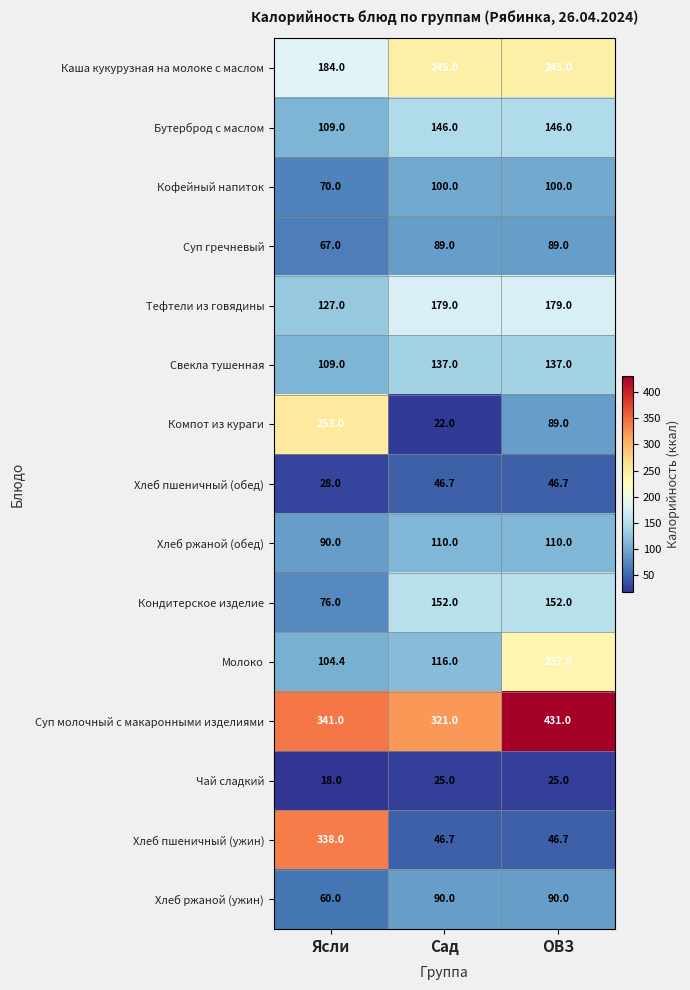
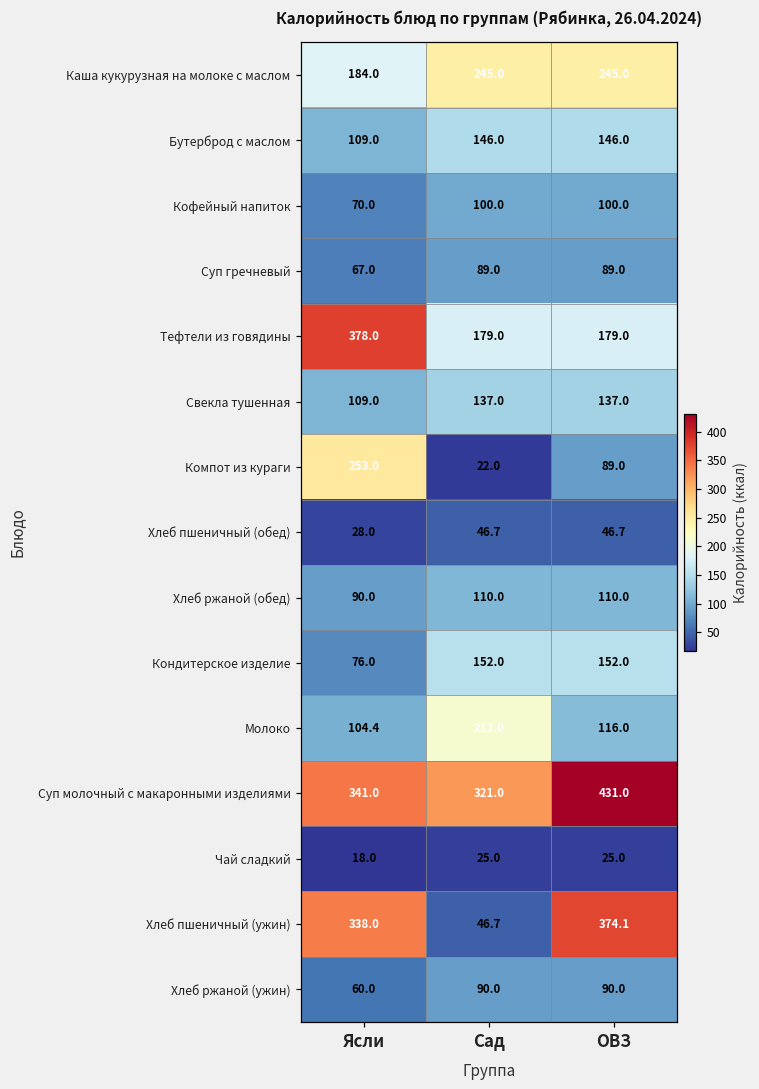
Тефтели из говядины, Ясли: 127.0 -> 378.0
Молоко, Сад: 116.0 -> 212.0
Молоко, ОВЗ: 237.0 -> 116.0
Хлеб пшеничный (ужин), ОВЗ: 46.7 -> 374.1
